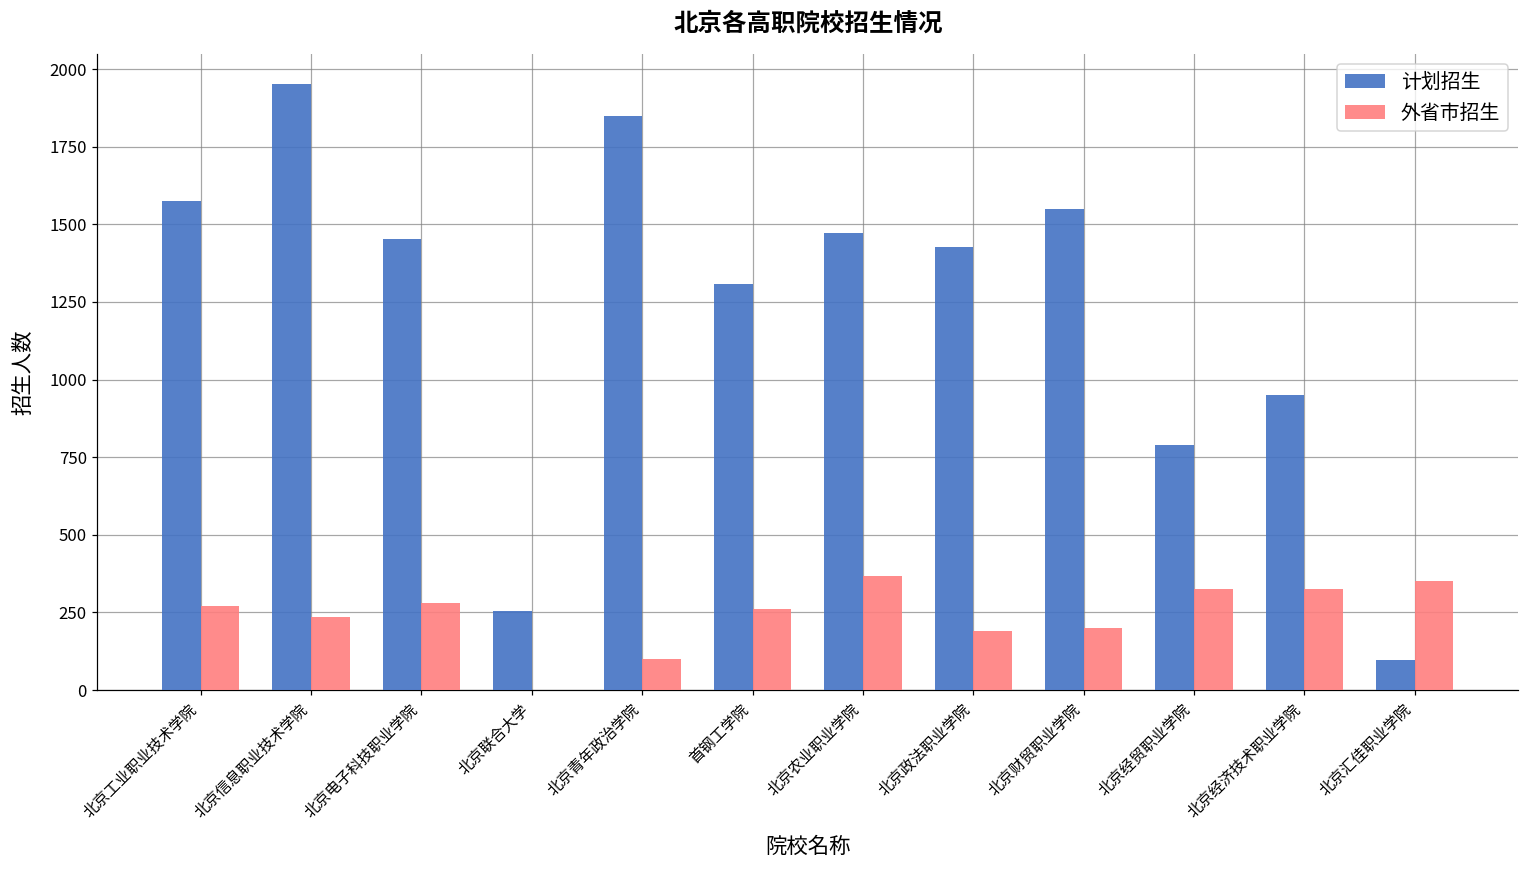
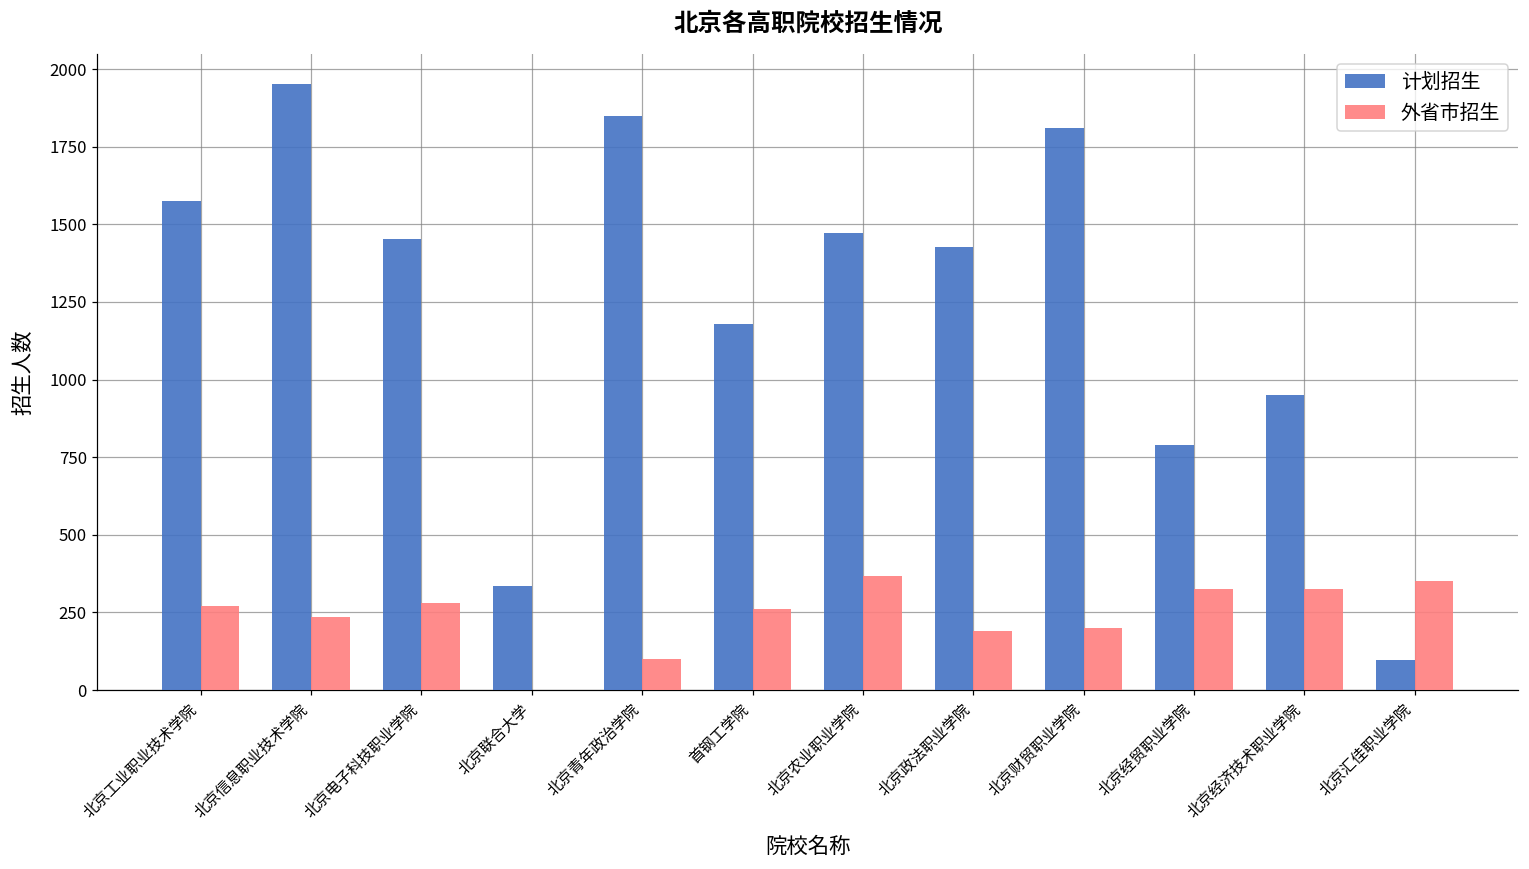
计划招生, 北京联合大学: 250 -> 340
计划招生, 首钢工学院: 1310 -> 1180
计划招生, 北京财贸职业学院: 1550 -> 1810
